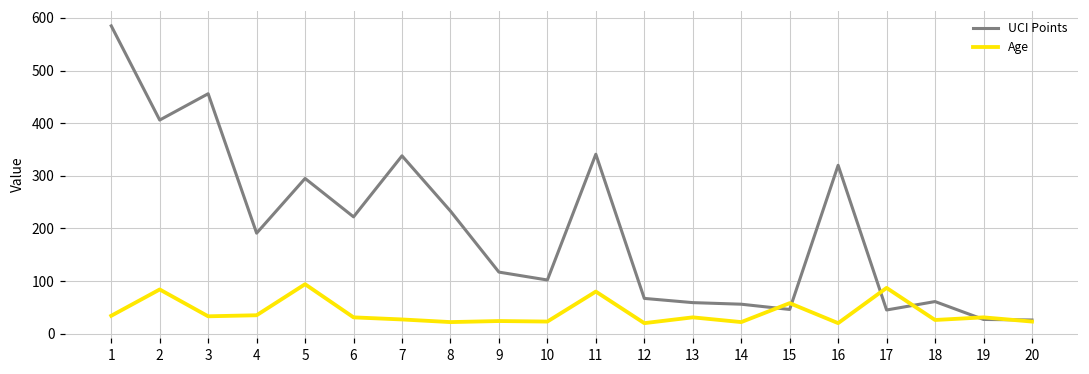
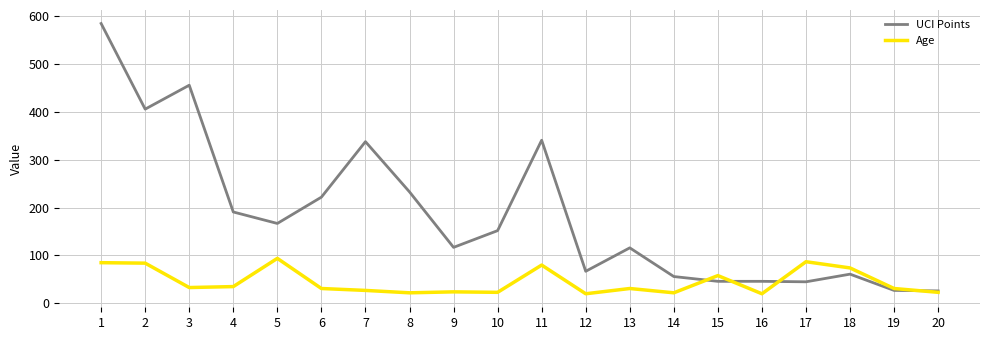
Age, 1: 30 -> 90
UCI Points, 5: 300 -> 170
UCI Points, 10: 100 -> 150
UCI Points, 13: 60 -> 120
UCI Points, 16: 320 -> 50
Age, 18: 30 -> 70
